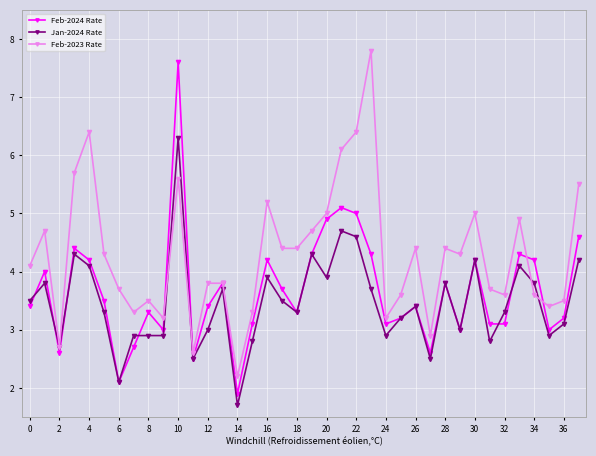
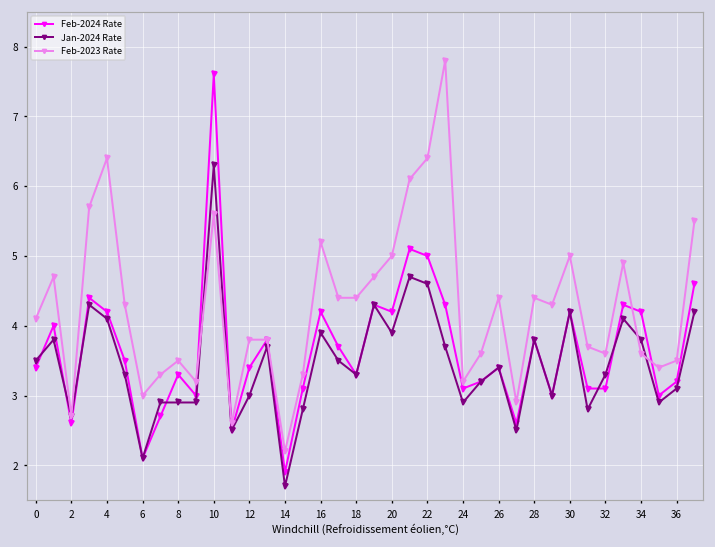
Feb-2023 Rate, 6: 3.7 -> 3.0
Feb-2024 Rate, 20: 4.9 -> 4.2
